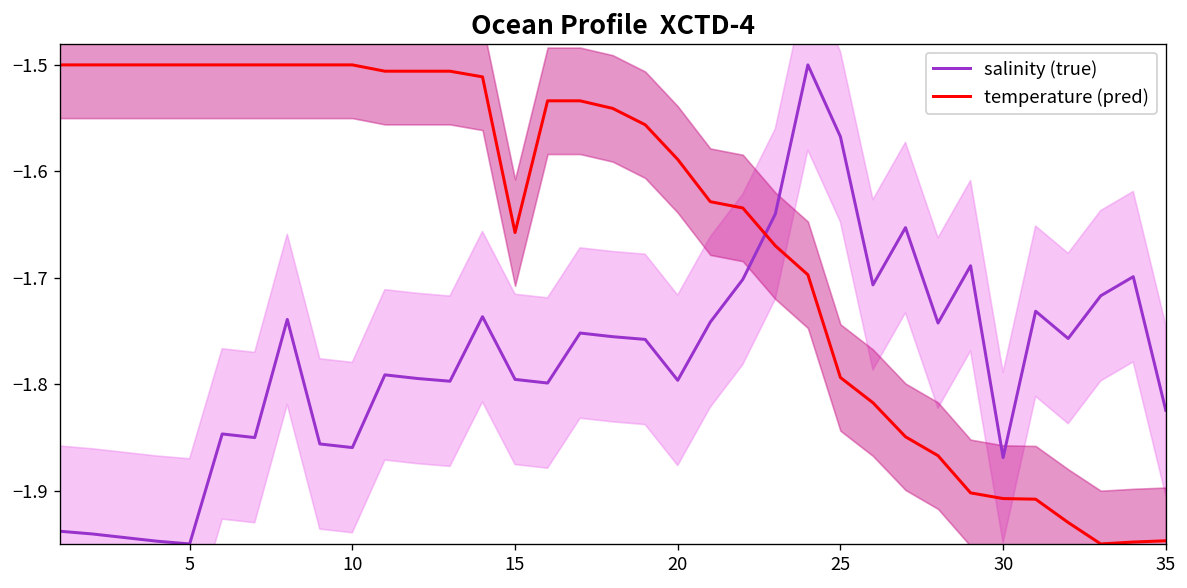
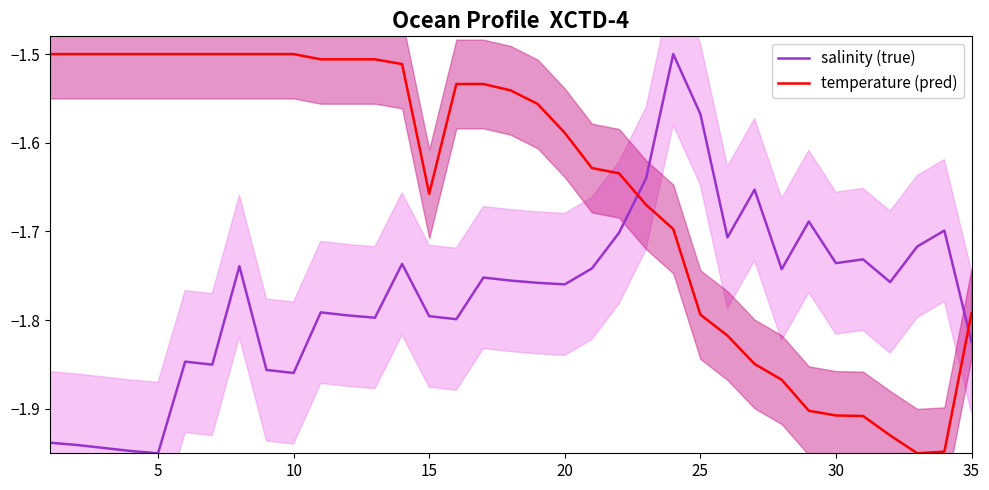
salinity (true), 20: -1.80 -> -1.76
salinity (true), 30: -1.87 -> -1.74
temperature (pred), 35: -1.95 -> -1.79
